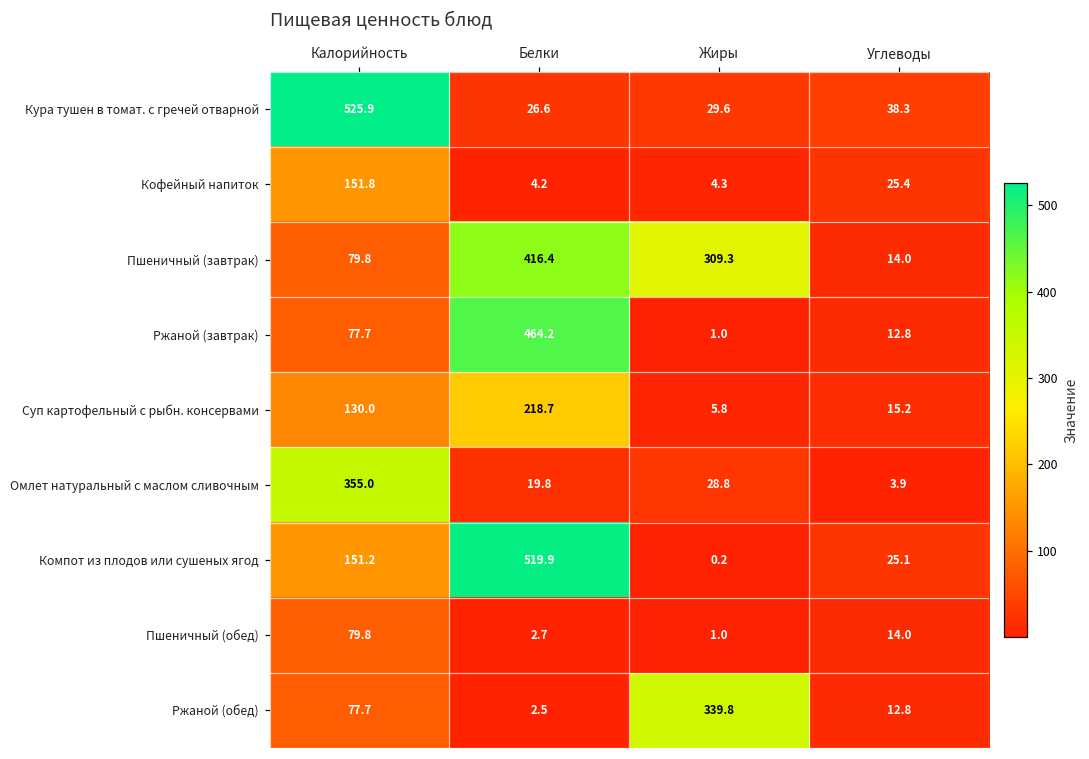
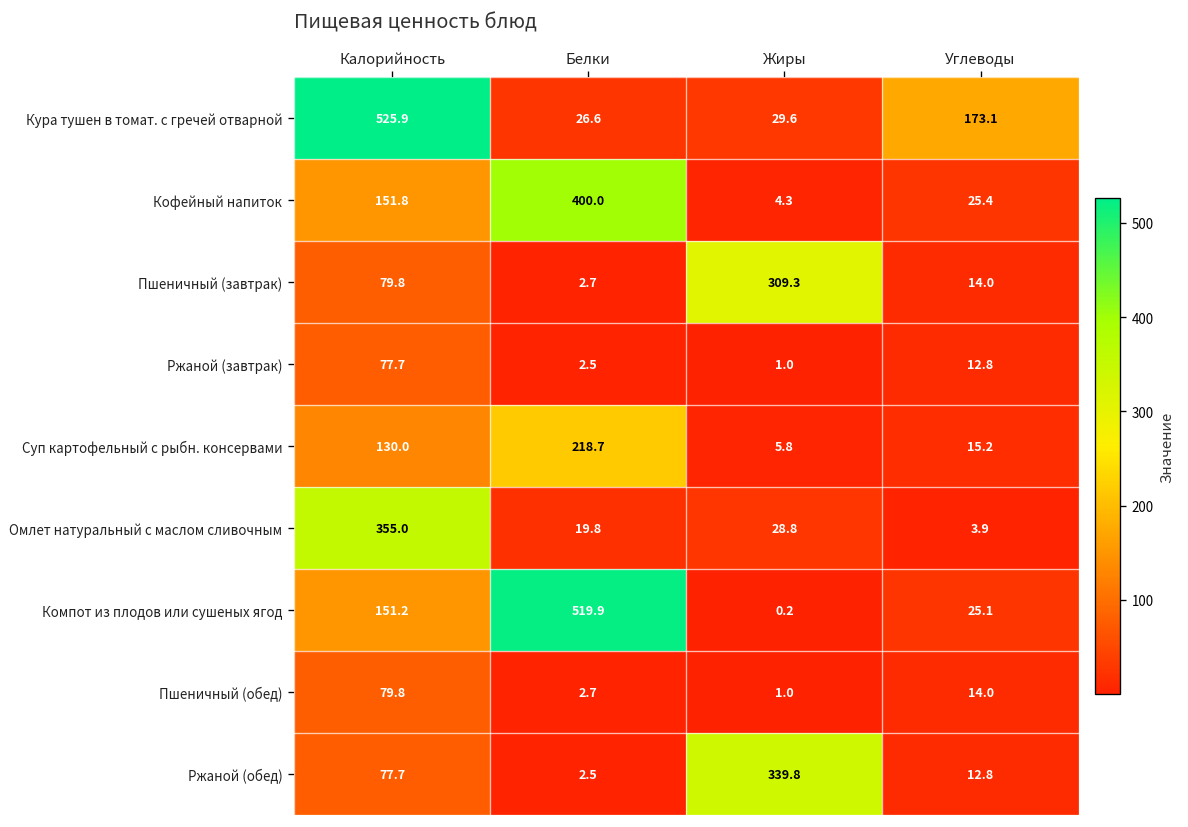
Кура тушен в томат. с гречей отварной, Углеводы: 38.3 -> 173.1
Кофейный напиток, Белки: 4.2 -> 400.0
Пшеничный (завтрак), Белки: 416.4 -> 2.7
Ржаной (завтрак), Белки: 464.2 -> 2.5
